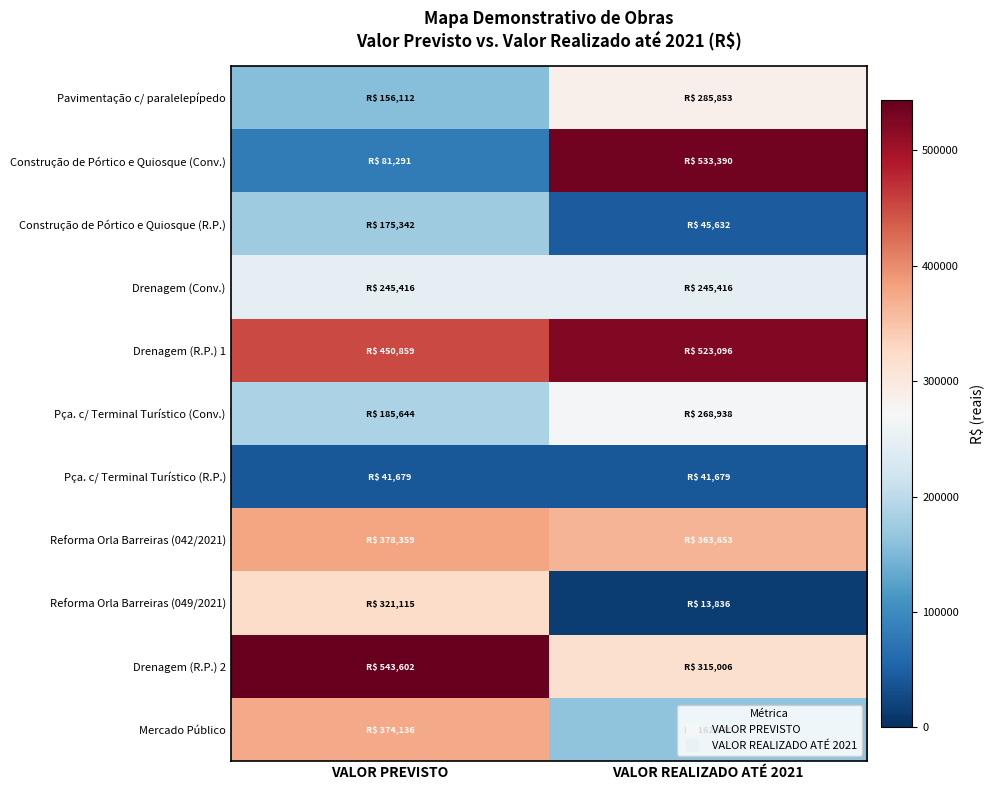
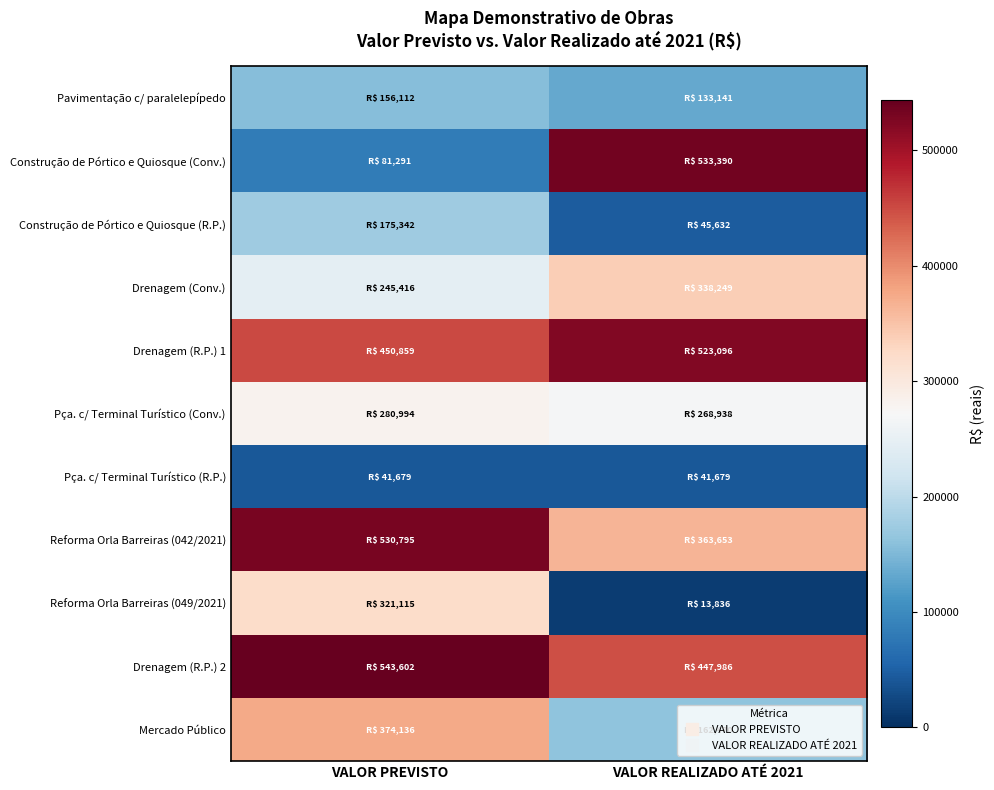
Pavimentação c/ paralelepípedo, VALOR REALIZADO ATÉ 2021: 285,853 -> 133,141
Drenagem (Conv.), VALOR REALIZADO ATÉ 2021: 245,416 -> 338,249
Pça. c/ Terminal Turístico (Conv.), VALOR PREVISTO: 185,644 -> 280,994
Reforma Orla Barreiras (042/2021), VALOR PREVISTO: 378,359 -> 530,795
Drenagem (R.P.) 2, VALOR REALIZADO ATÉ 2021: 315,006 -> 447,986
